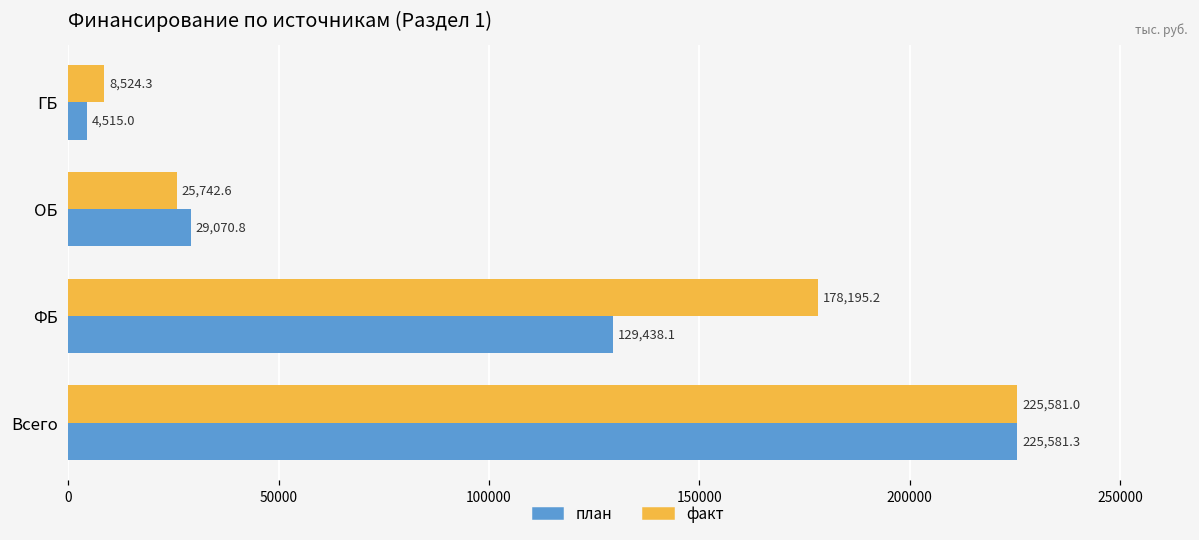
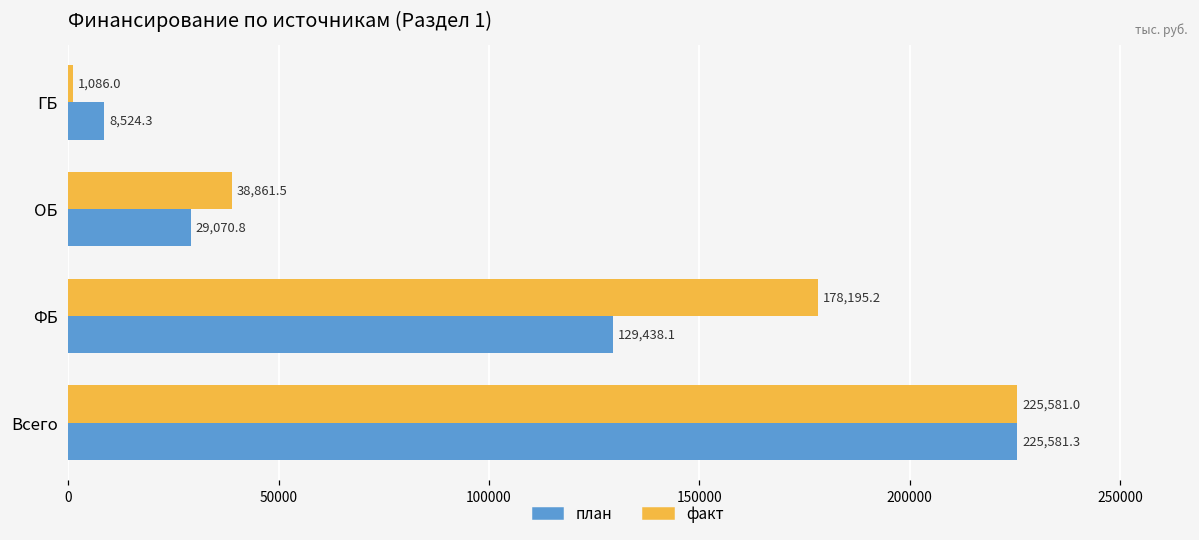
факт, ГБ: 8,524.3 -> 1,086.0
план, ГБ: 4,515.0 -> 8,524.3
факт, ОБ: 25,742.6 -> 38,861.5
